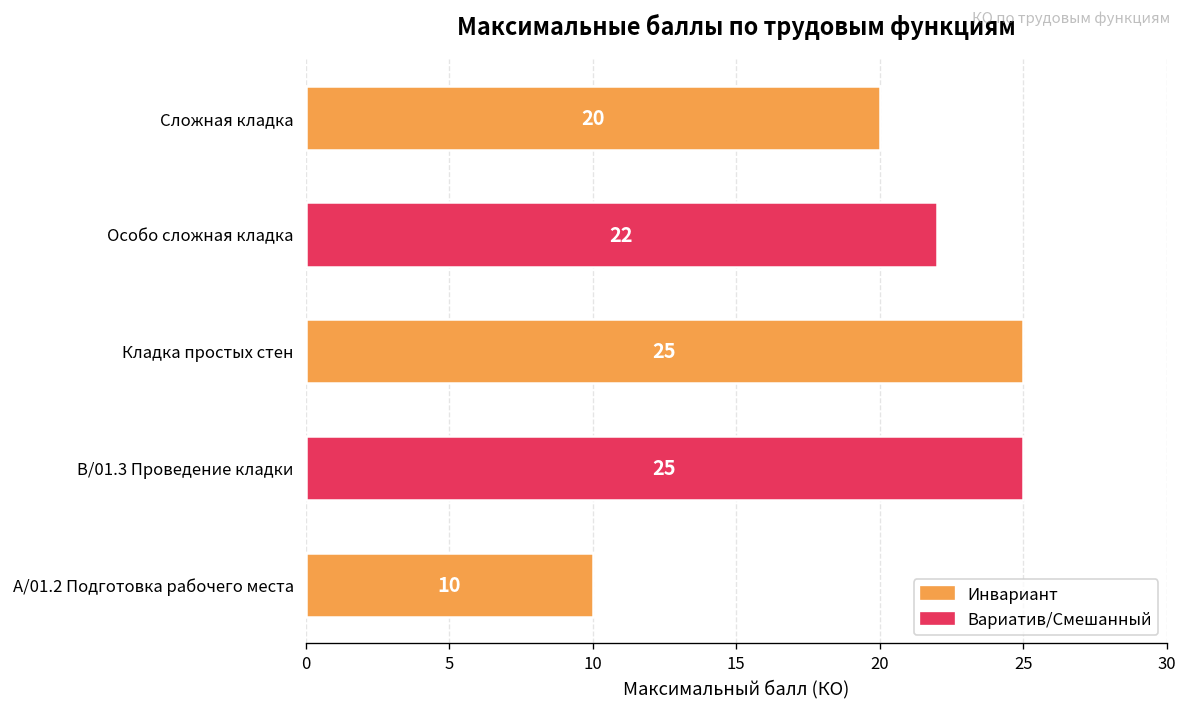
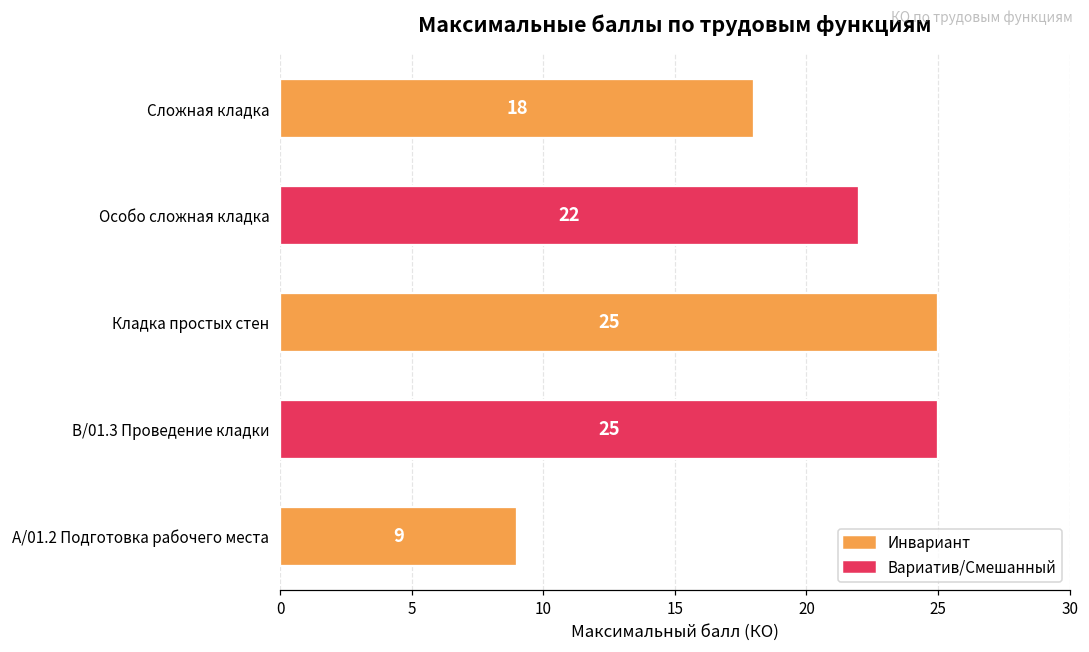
Сложная кладка: 20 -> 18
A/01.2 Подготовка рабочего места: 10 -> 9
